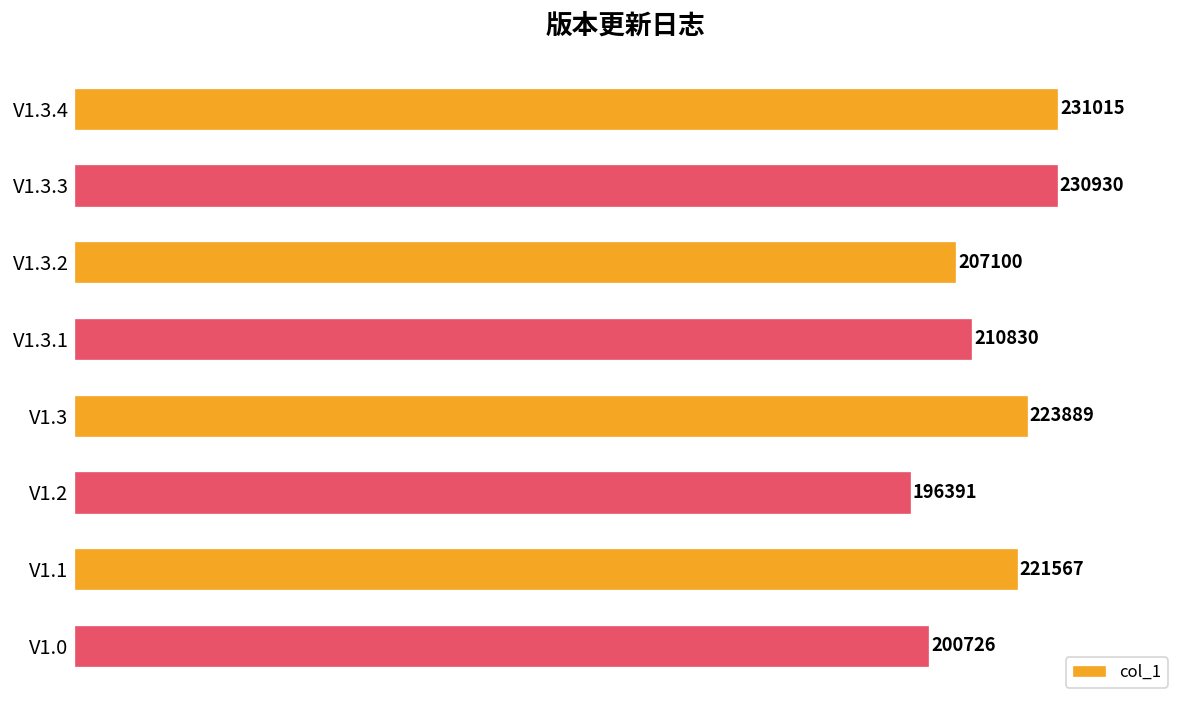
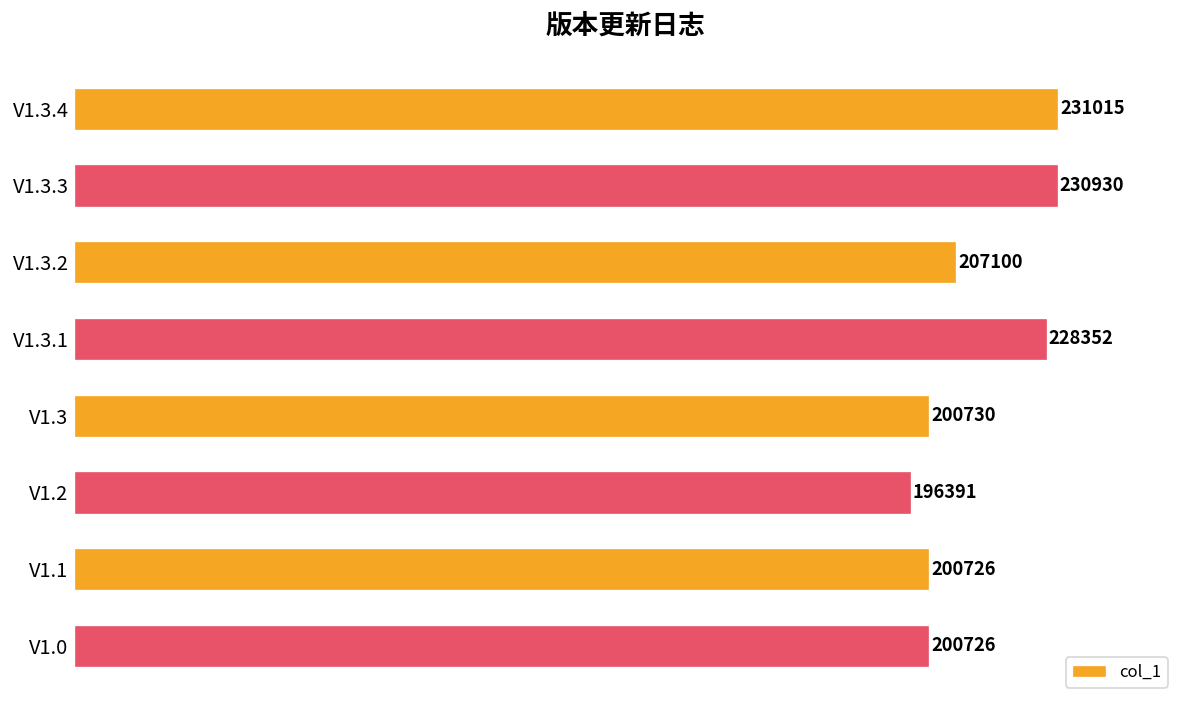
V1.3.1: 210830 -> 228352
V1.3: 223889 -> 200730
V1.1: 221567 -> 200726
